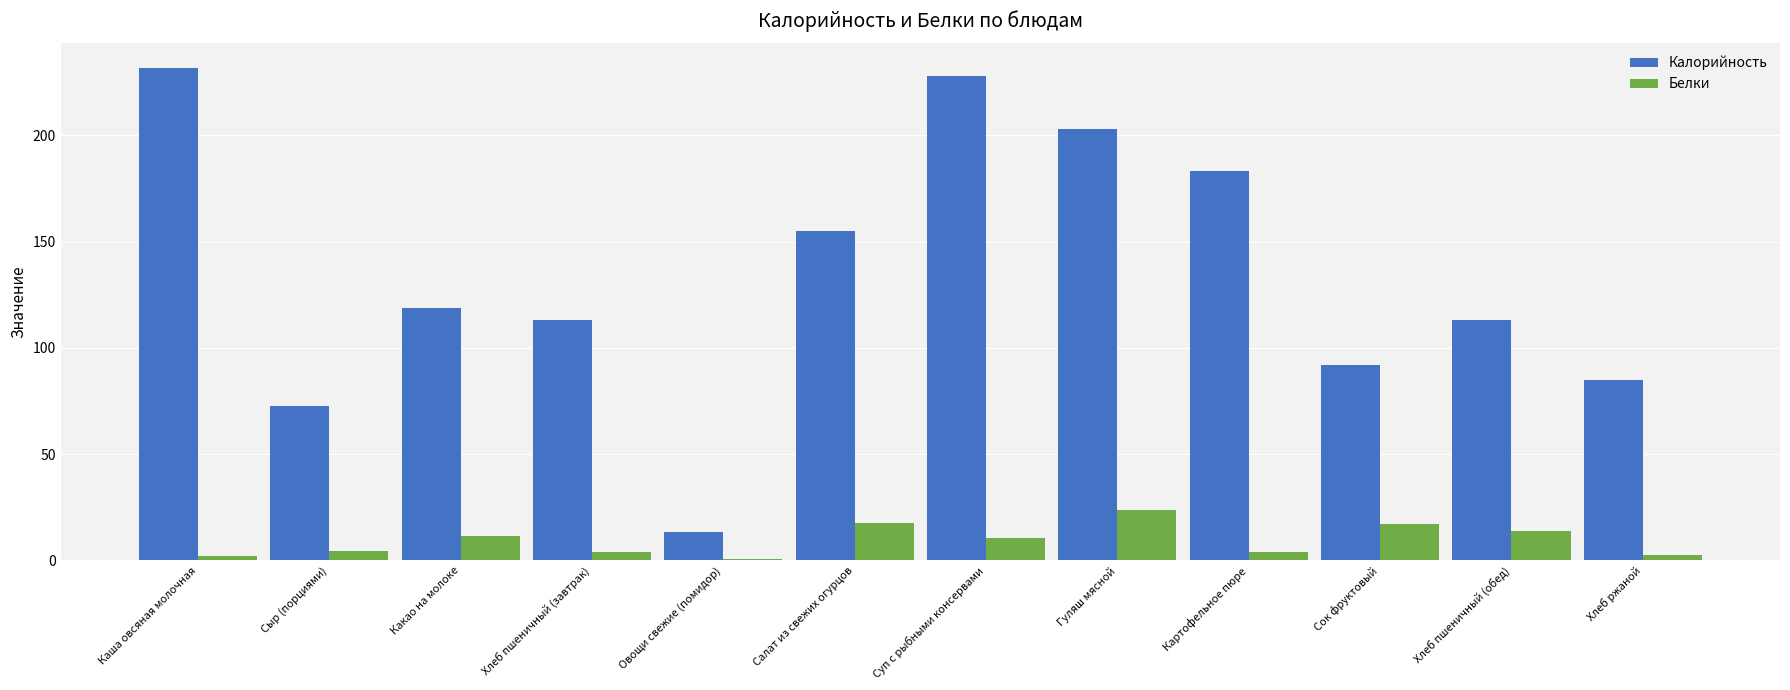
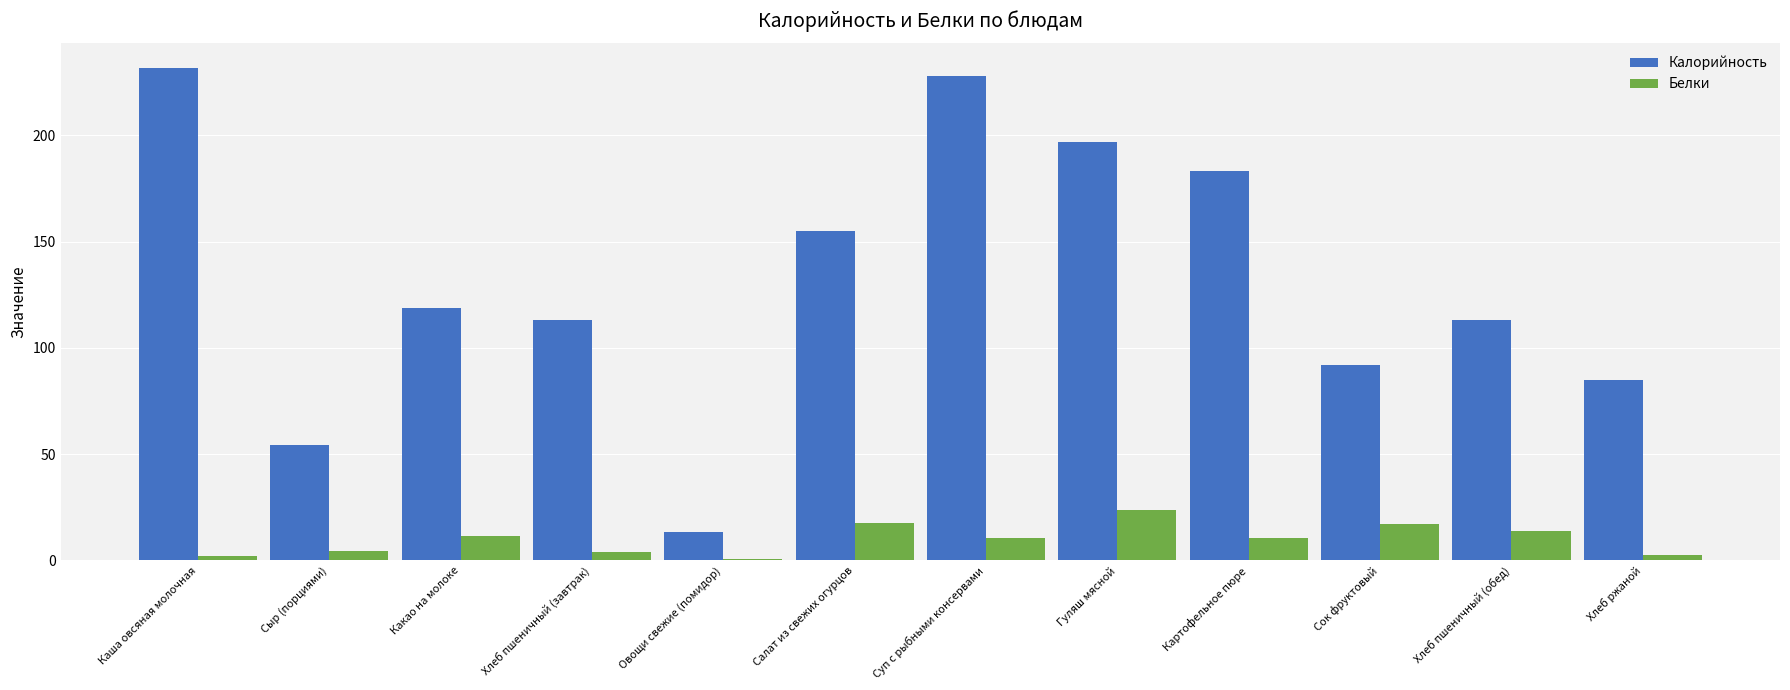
Калорийность, Сыр (порциями): 73 -> 54
Калорийность, Гуляш мясной: 203 -> 197
Белки, Картофельное пюре: 4 -> 11
